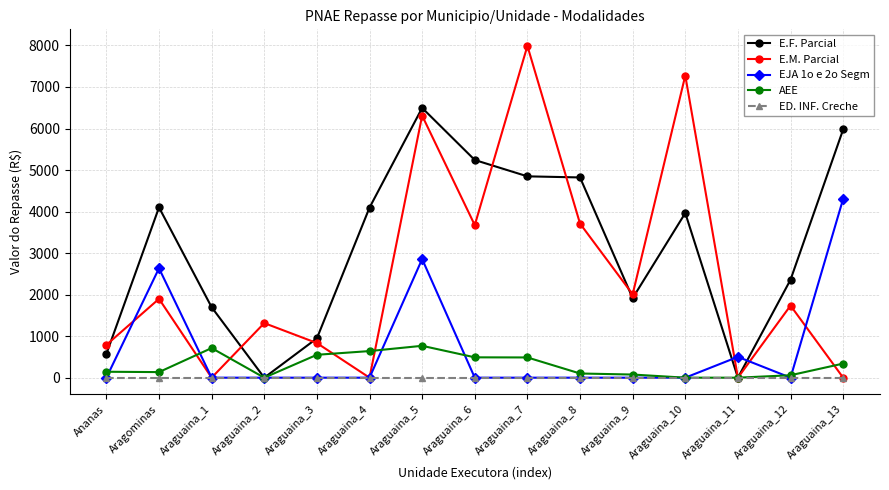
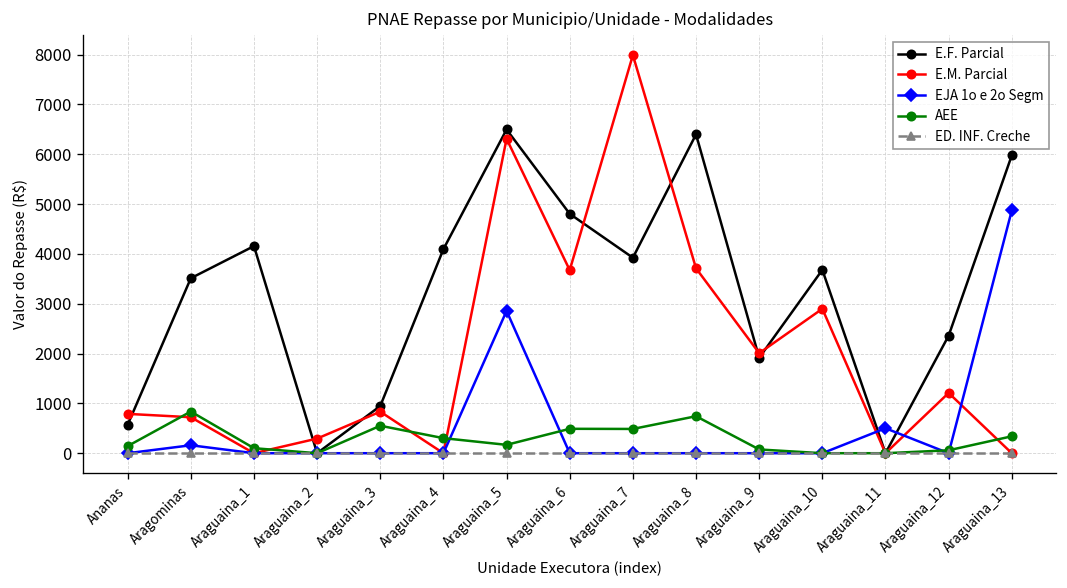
E.F. Parcial, Aragominas: 4100 -> 3500
E.M. Parcial, Aragominas: 1900 -> 700
EJA 1o e 2o Segm, Aragominas: 2600 -> 200
AEE, Aragominas: 100 -> 800
E.F. Parcial, Araguaina_1: 1700 -> 4200
AEE, Araguaina_1: 700 -> 100
E.M. Parcial, Araguaina_2: 1300 -> 300
AEE, Araguaina_4: 600 -> 300
AEE, Araguaina_5: 800 -> 200
E.F. Parcial, Araguaina_6: 5200 -> 4800
E.F. Parcial, Araguaina_7: 4800 -> 3900
E.F. Parcial, Araguaina_8: 4800 -> 6400
AEE, Araguaina_8: 100 -> 700
E.F. Parcial, Araguaina_10: 4000 -> 3700
E.M. Parcial, Araguaina_10: 7300 -> 2900
E.M. Parcial, Araguaina_12: 1700 -> 1200
EJA 1o e 2o Segm, Araguaina_13: 4300 -> 4900
